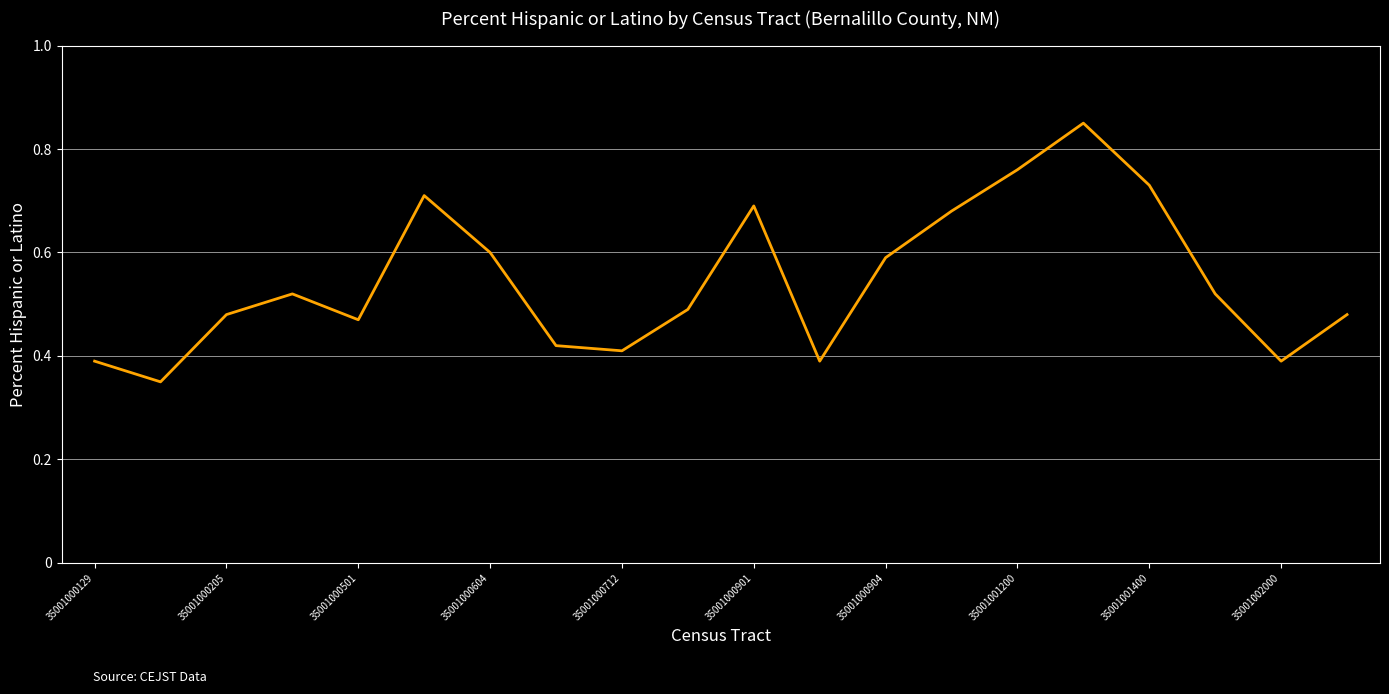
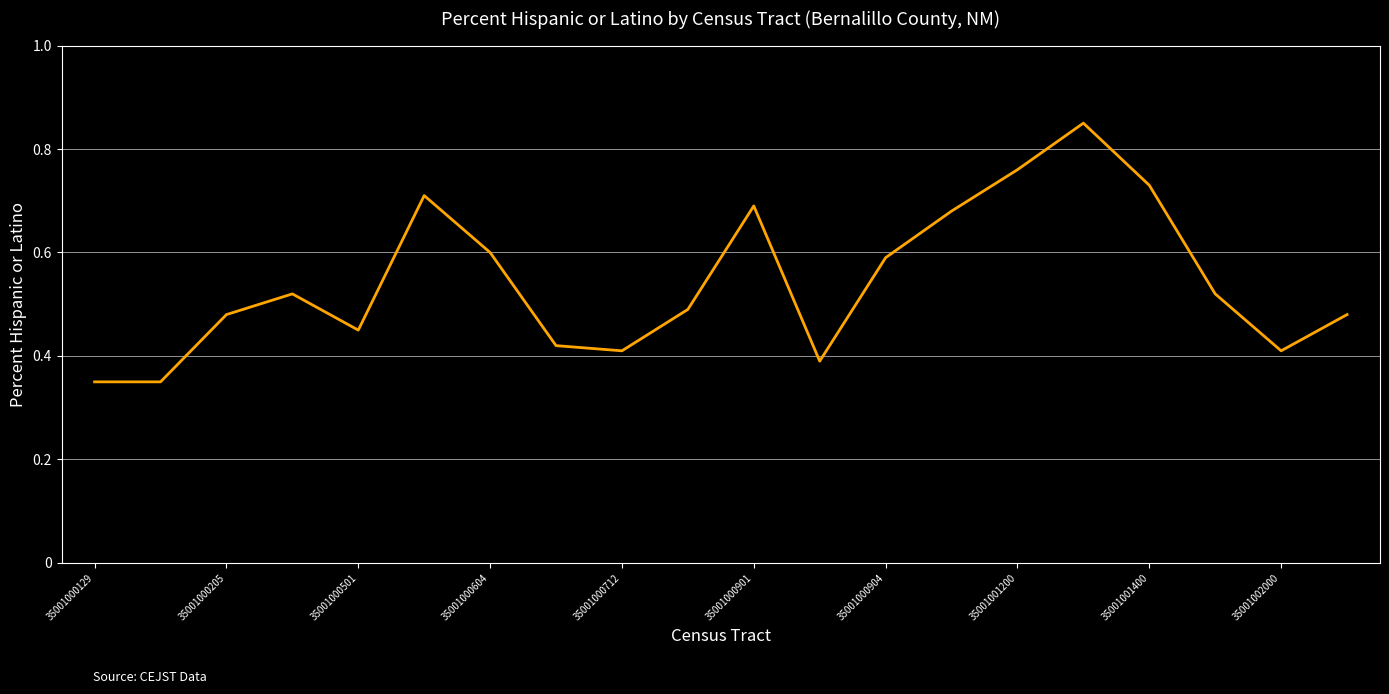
35001000129: 0.39 -> 0.35
35001000501: 0.47 -> 0.45
35001002000: 0.39 -> 0.41
